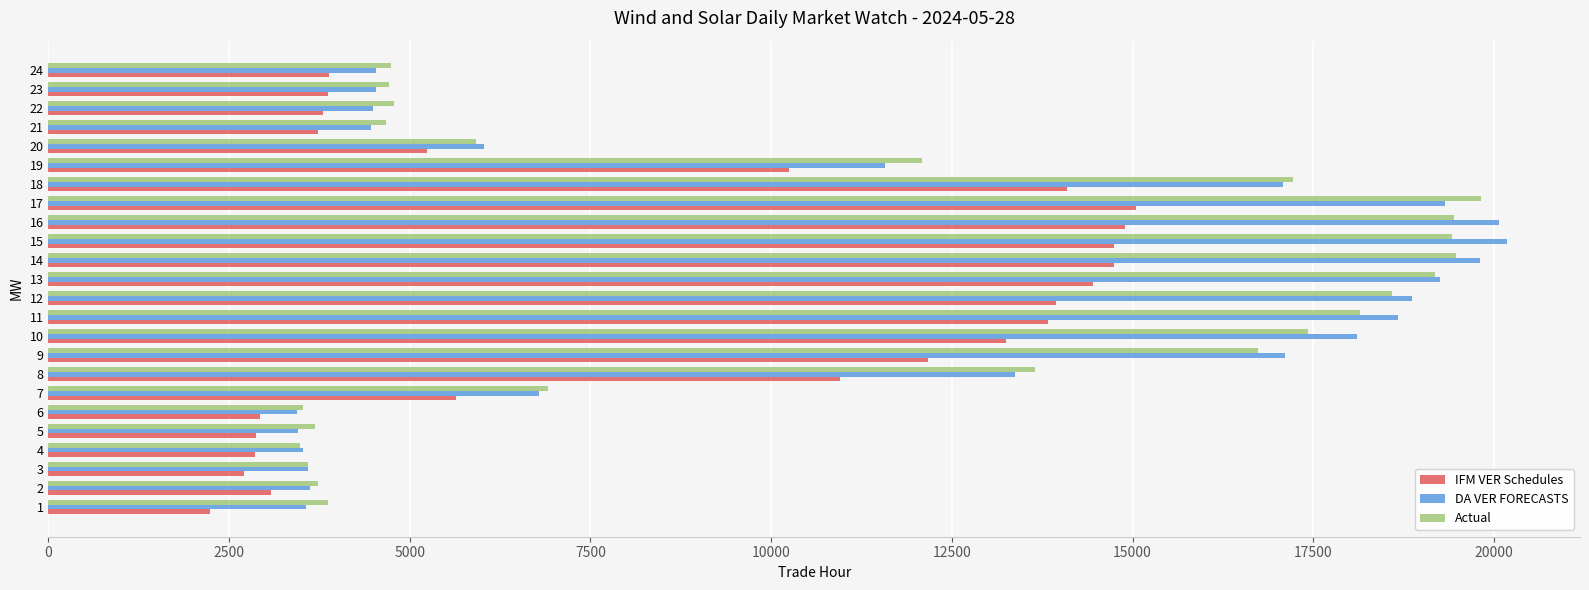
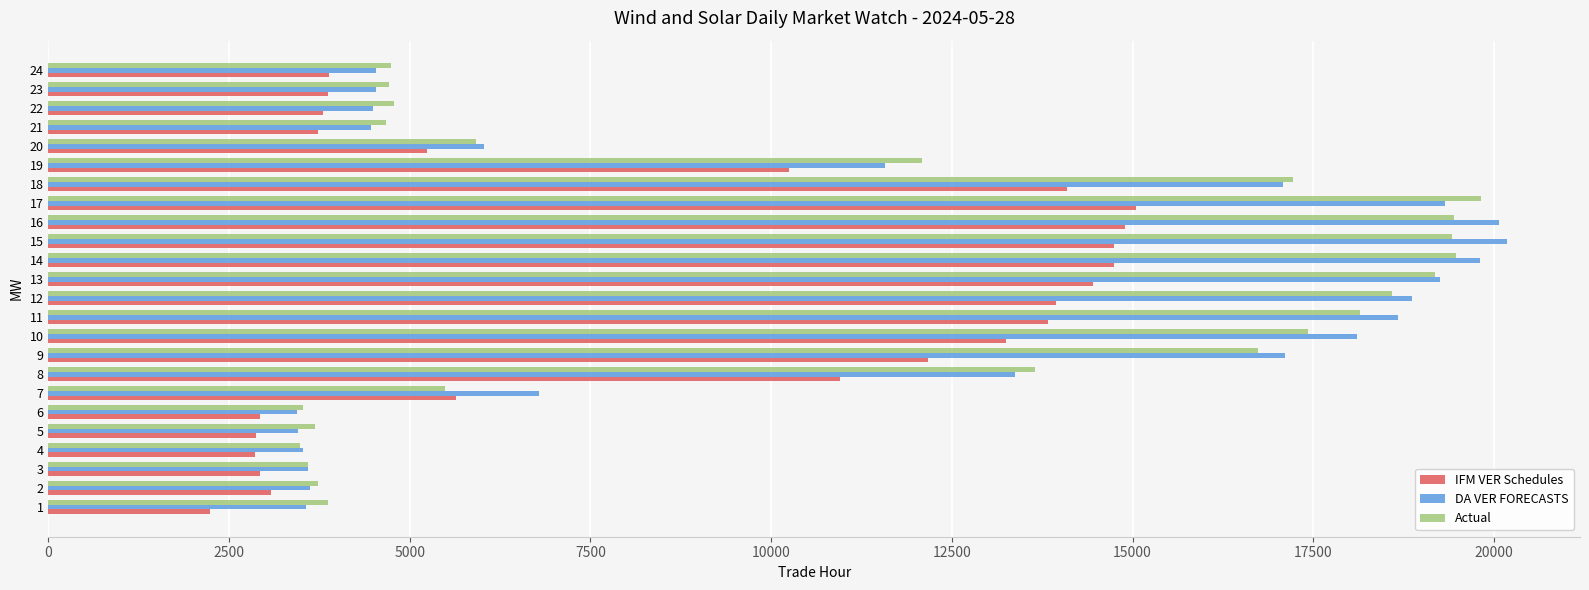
Actual, 7: 6900 -> 5500
IFM VER Schedules, 3: 2700 -> 2900
